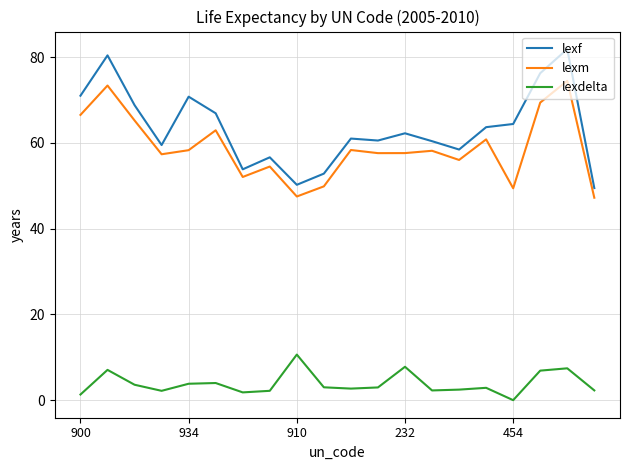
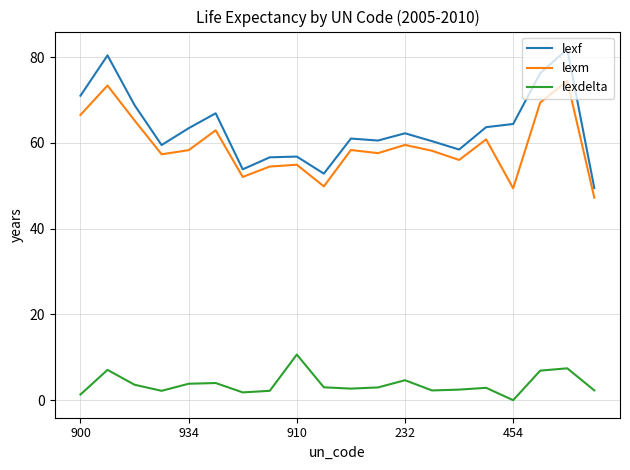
lexf, 934: 71 -> 63
lexf, 910: 50 -> 57
lexm, 910: 47 -> 55
lexm, 232: 58 -> 60
lexdelta, 232: 8 -> 5
